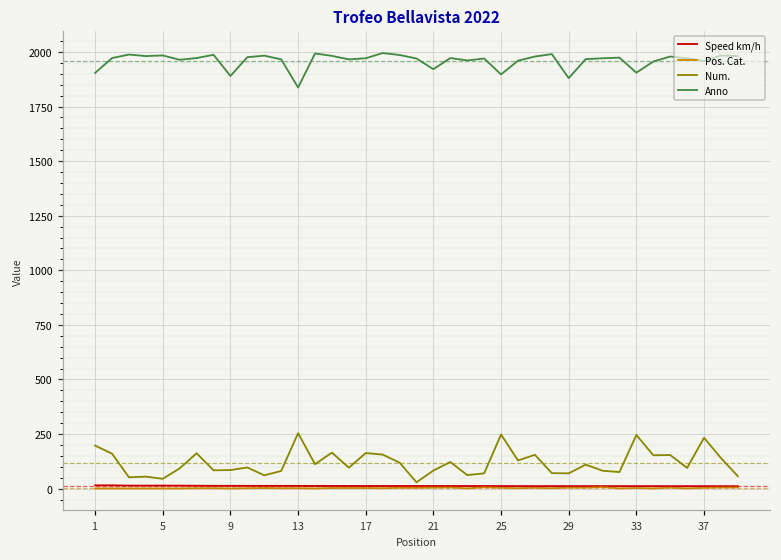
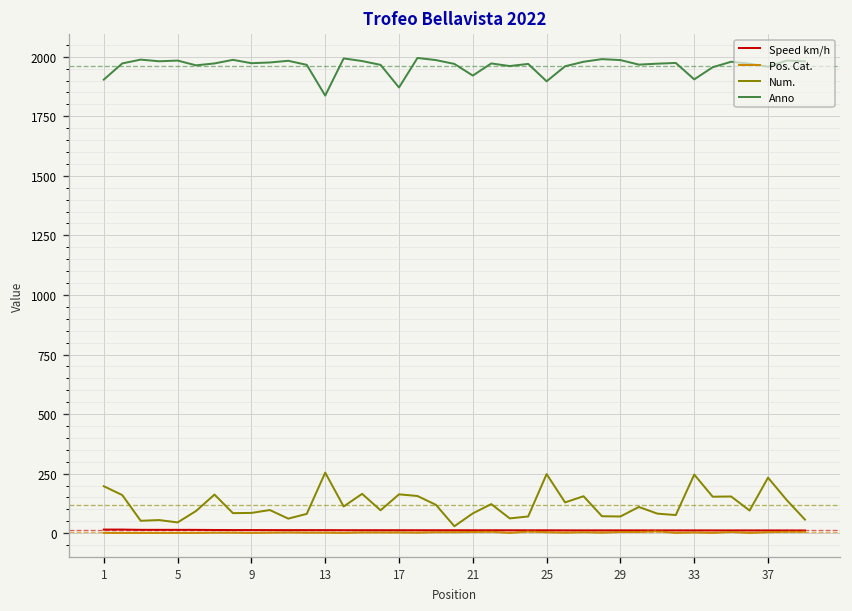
Anno, 9: 1890 -> 1970
Anno, 17: 1970 -> 1870
Anno, 29: 1880 -> 1990
